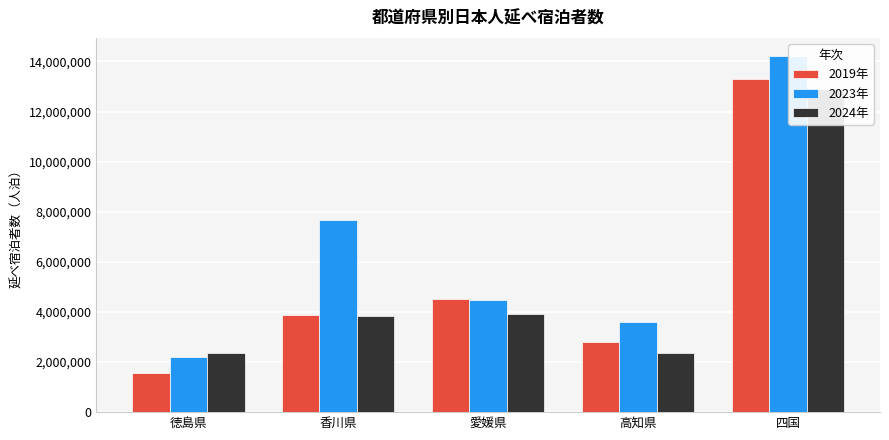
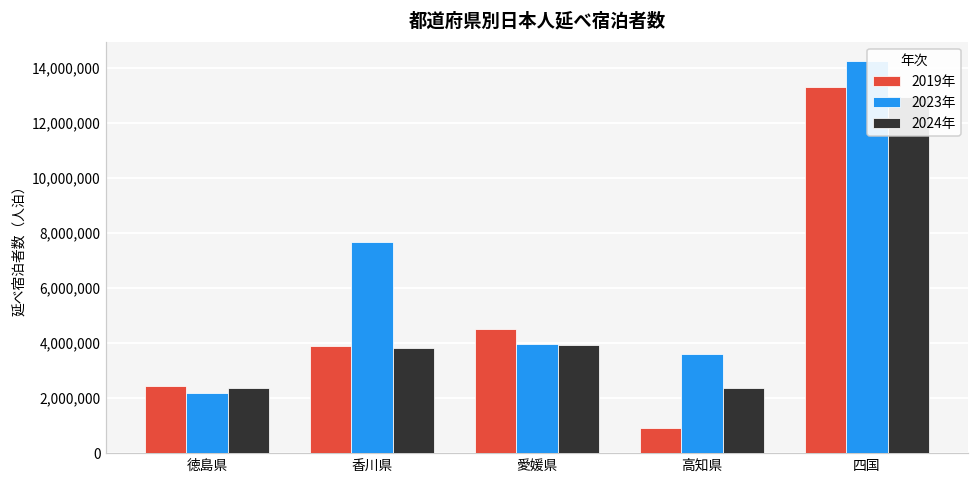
2019年, 徳島県: 1,600,000 -> 2,400,000
2023年, 愛媛県: 4,500,000 -> 4,000,000
2019年, 高知県: 2,800,000 -> 900,000
